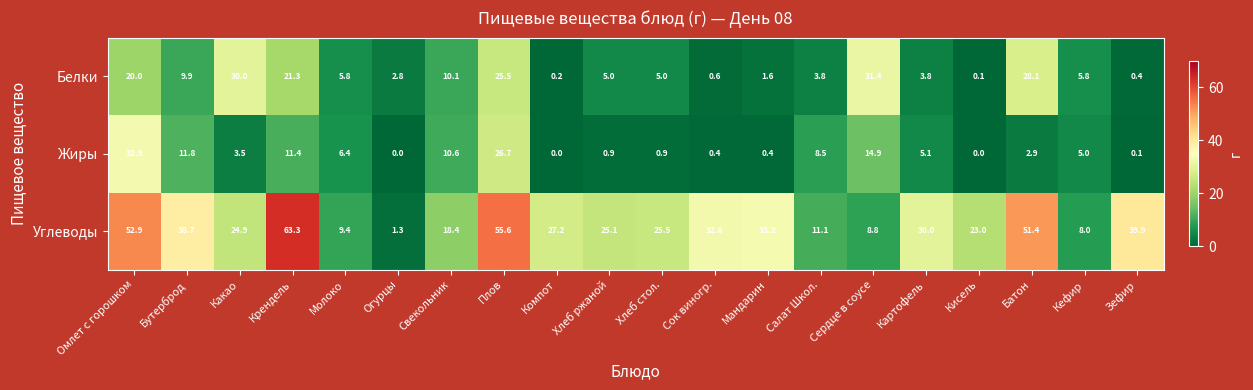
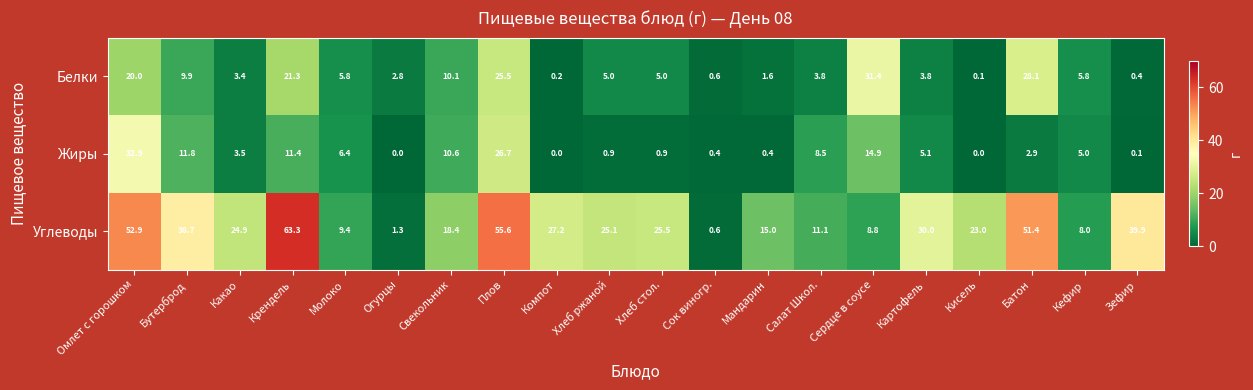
Белки, Какао: 30.0 -> 3.4
Углеводы, Сок виногр.: 32.6 -> 0.6
Углеводы, Мандарин: 33.2 -> 15.0
